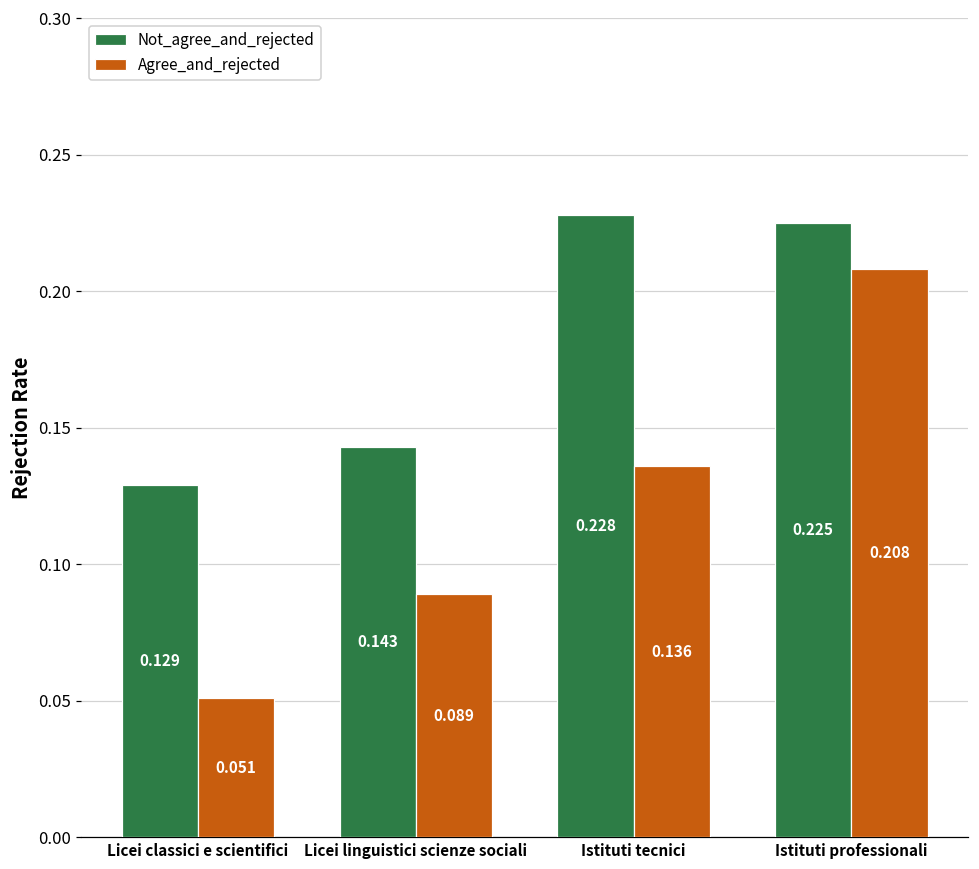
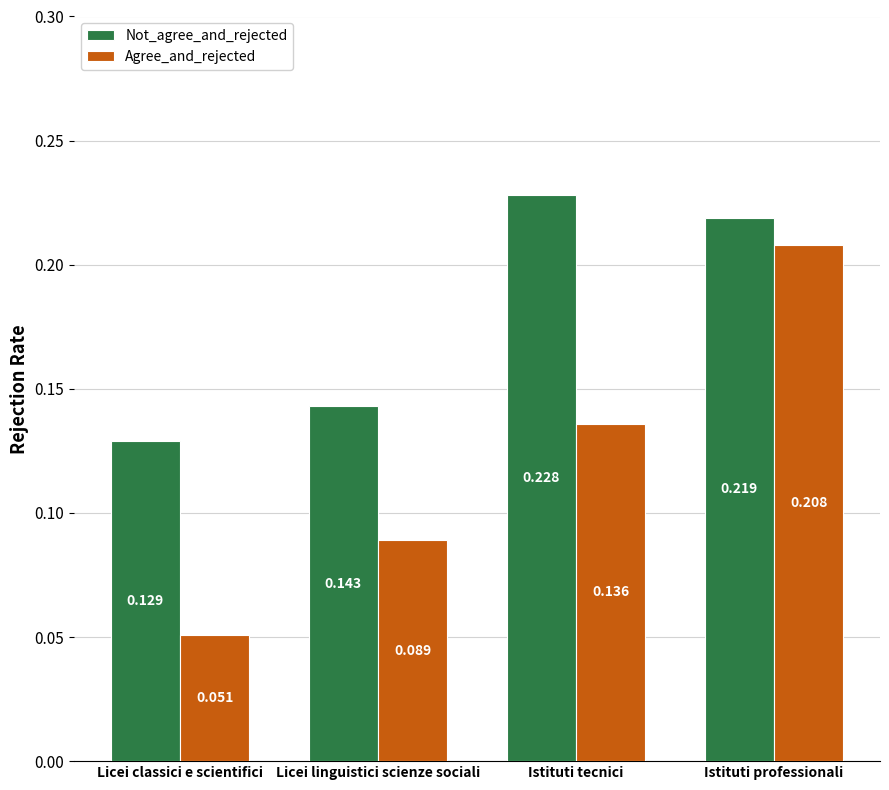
Not_agree_and_rejected, Istituti professionali: 0.225 -> 0.219
